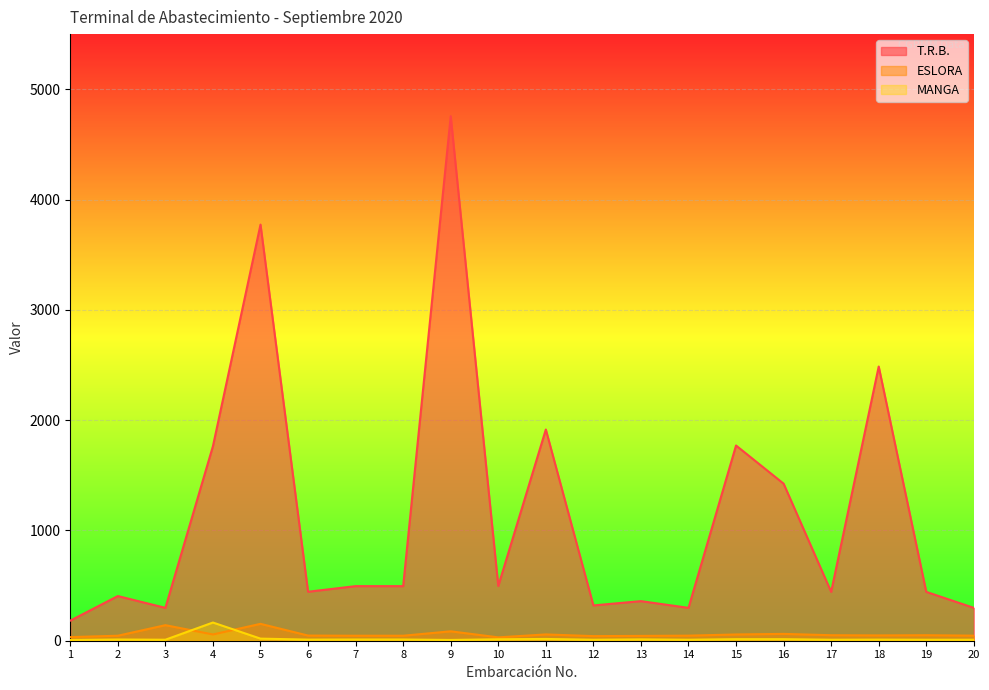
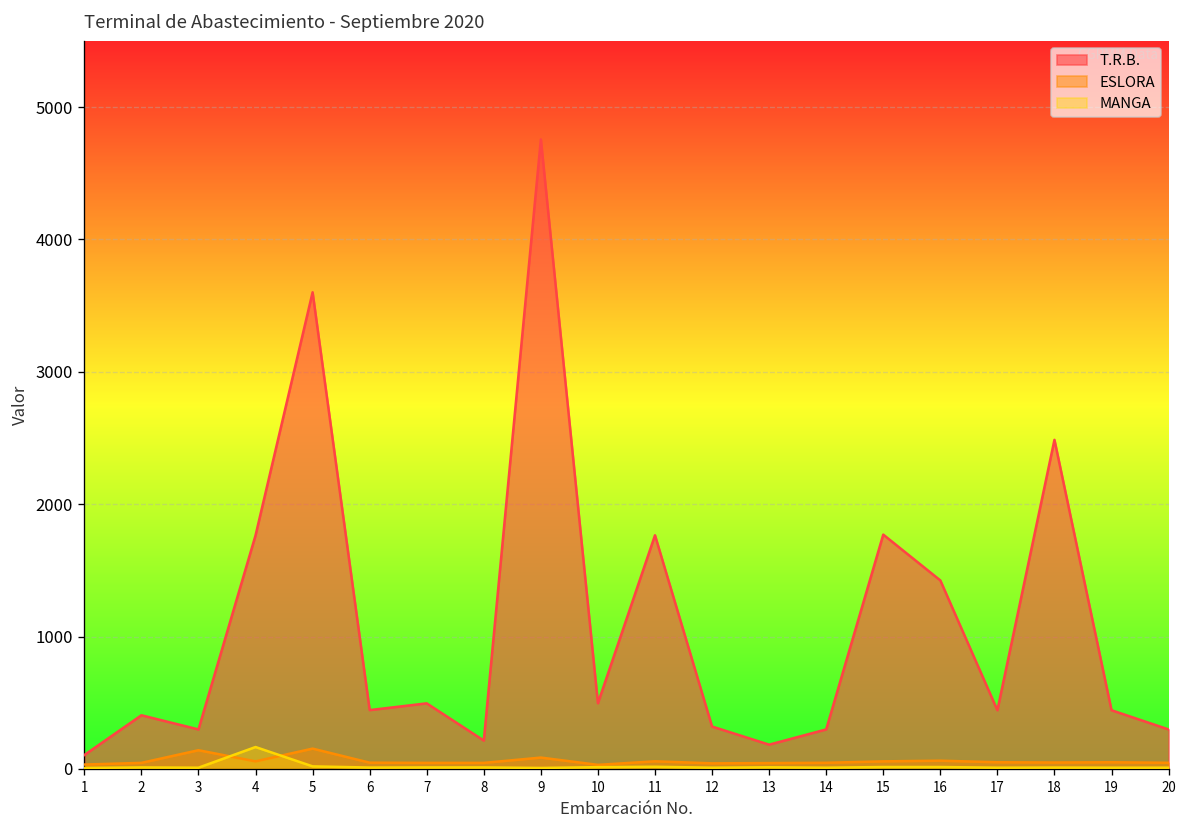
T.R.B., 1: 180 -> 100
T.R.B., 5: 3770 -> 3600
T.R.B., 8: 500 -> 210
T.R.B., 11: 1920 -> 1770
T.R.B., 13: 360 -> 180
